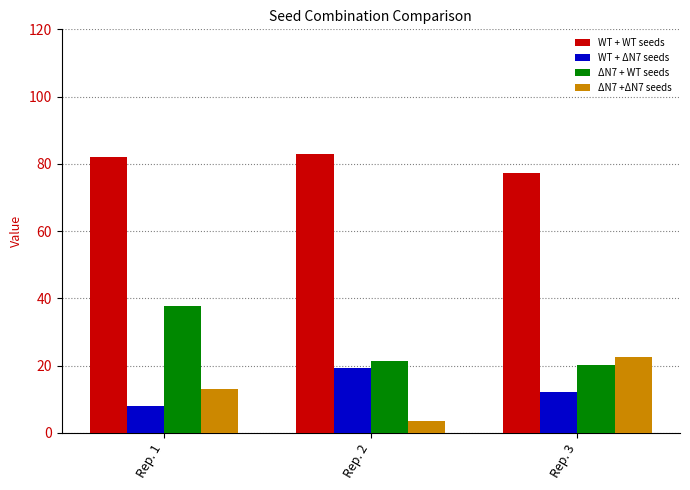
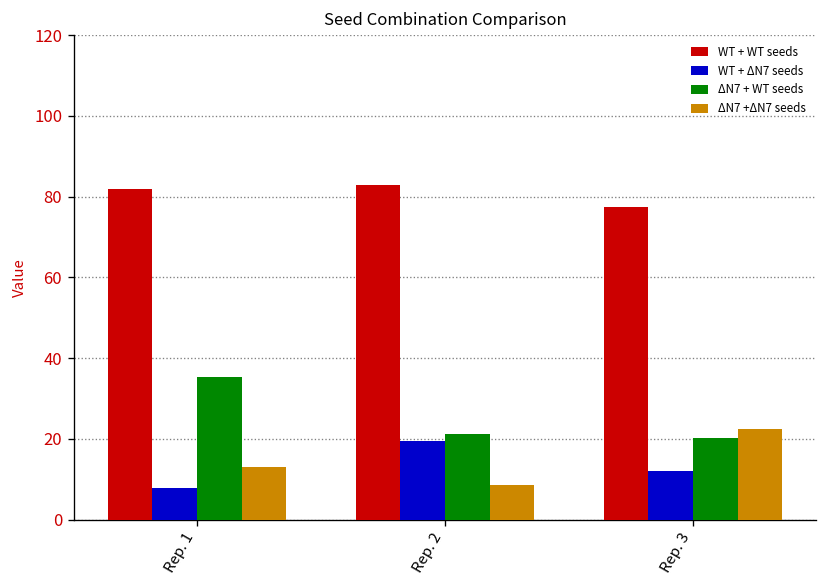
ΔN7 + WT seeds, Rep. 1: 38 -> 35
ΔN7 +ΔN7 seeds, Rep. 2: 4 -> 9
